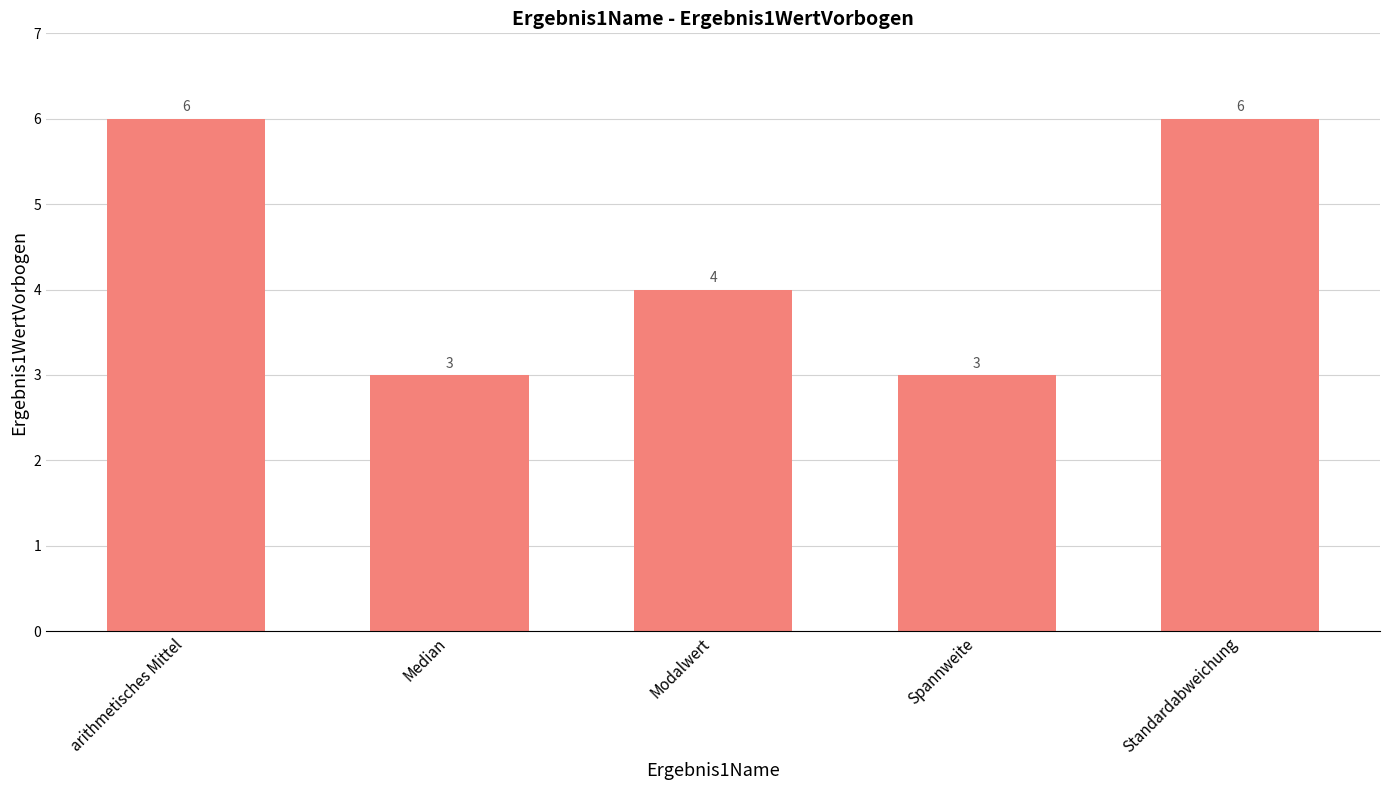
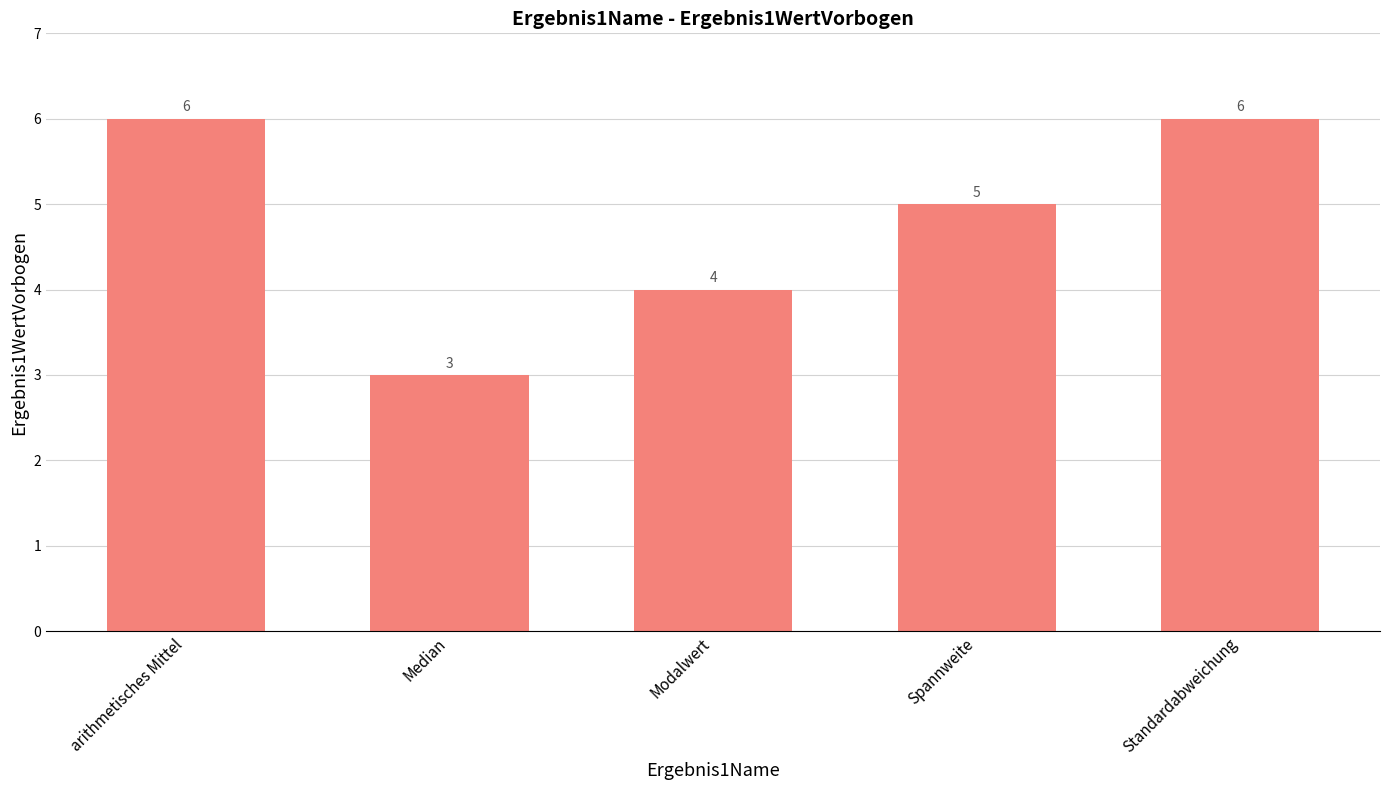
Spannweite: 3 -> 5
